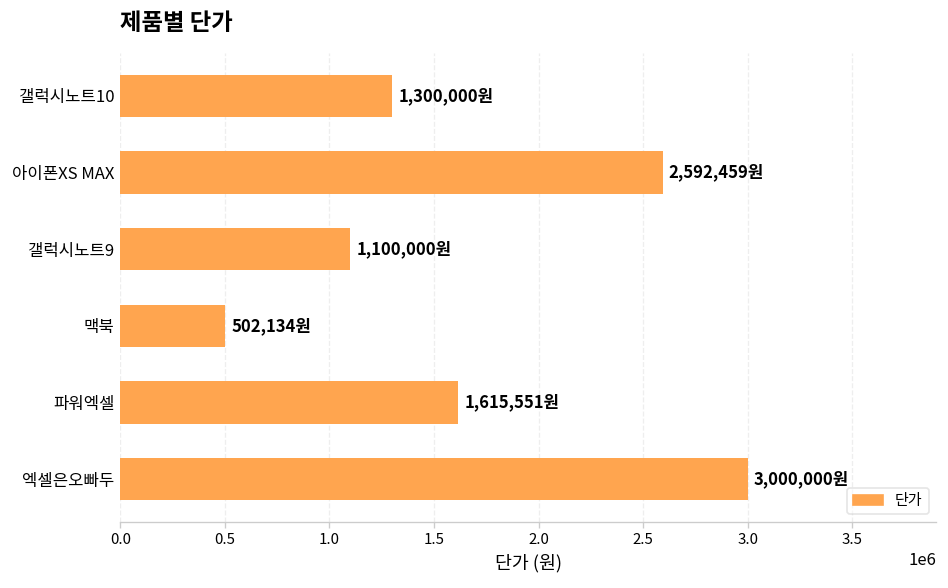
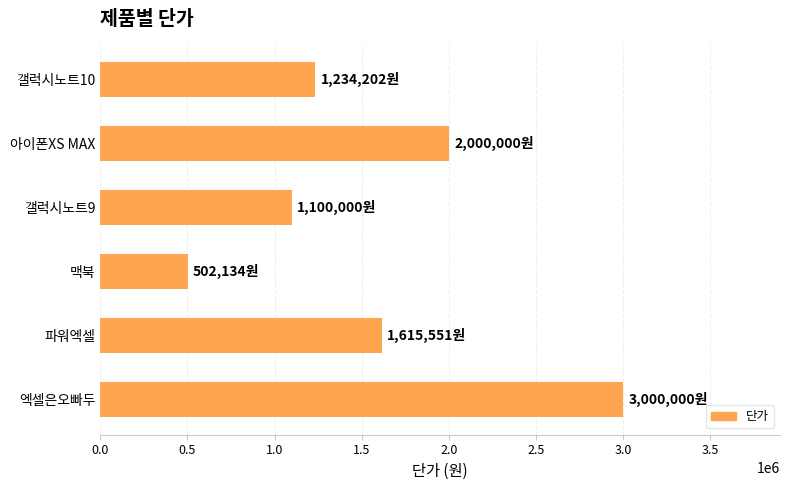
갤럭시노트10: 1,300,000원 -> 1,234,202원
아이폰XS MAX: 2,592,459원 -> 2,000,000원
